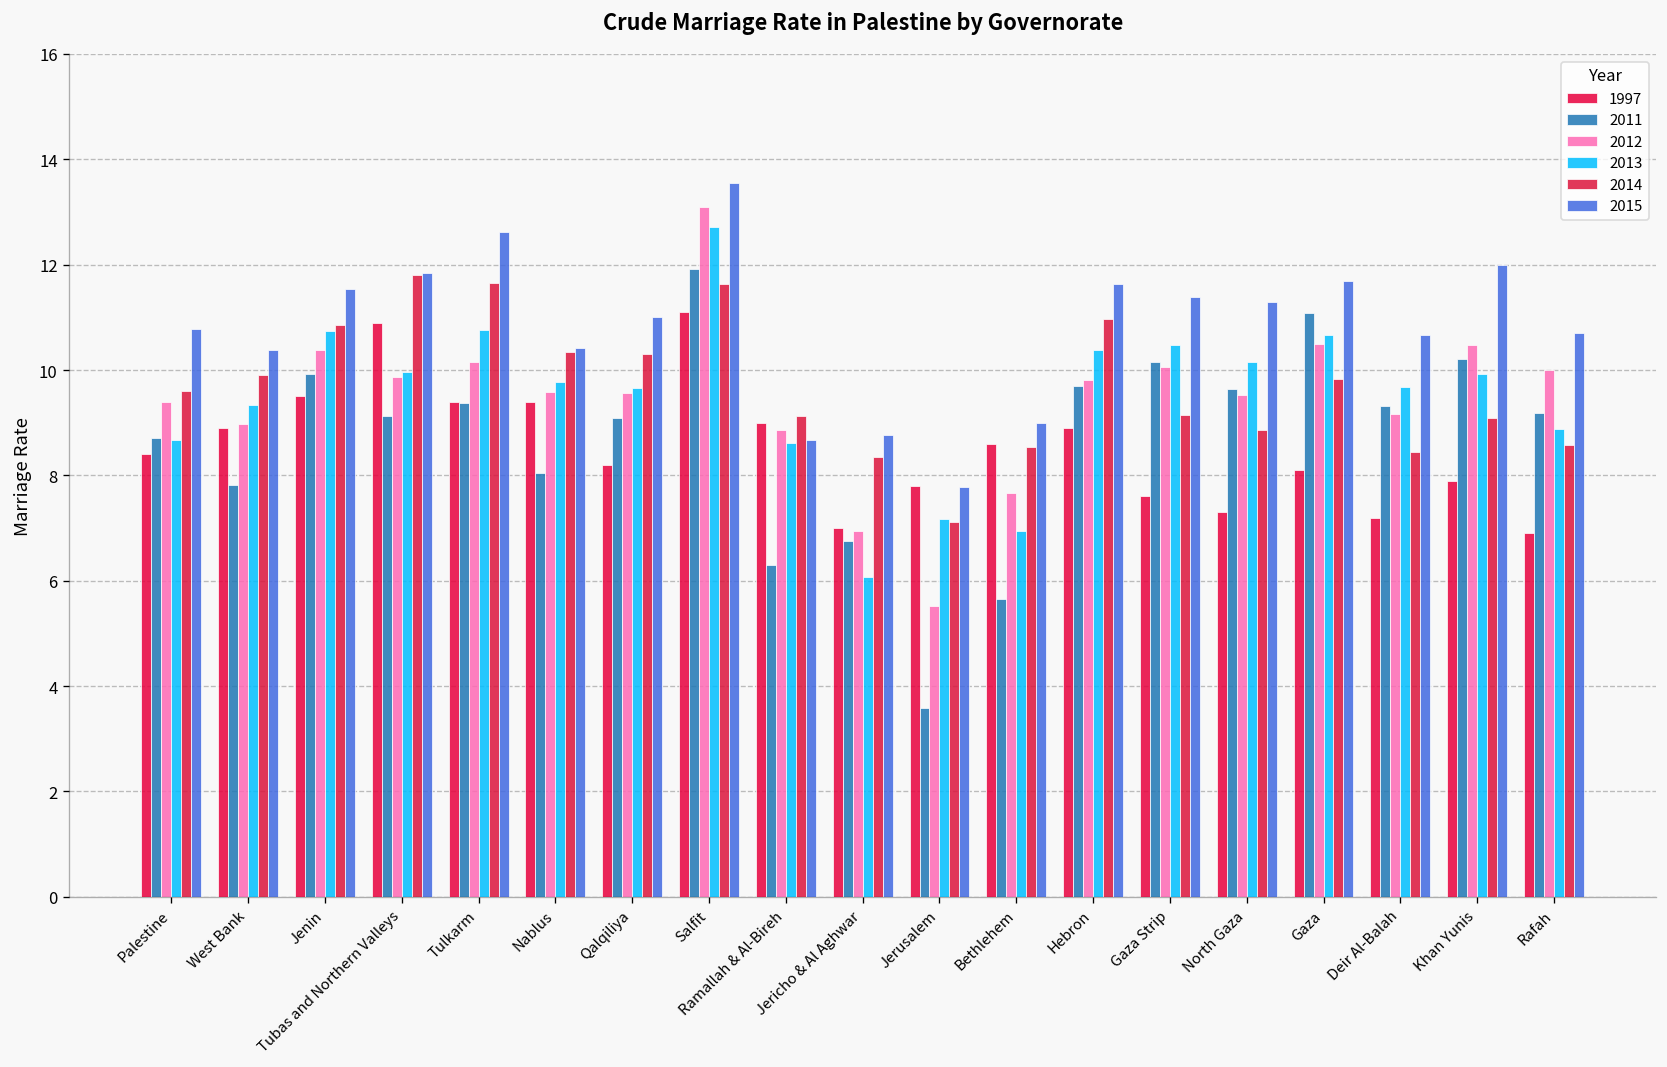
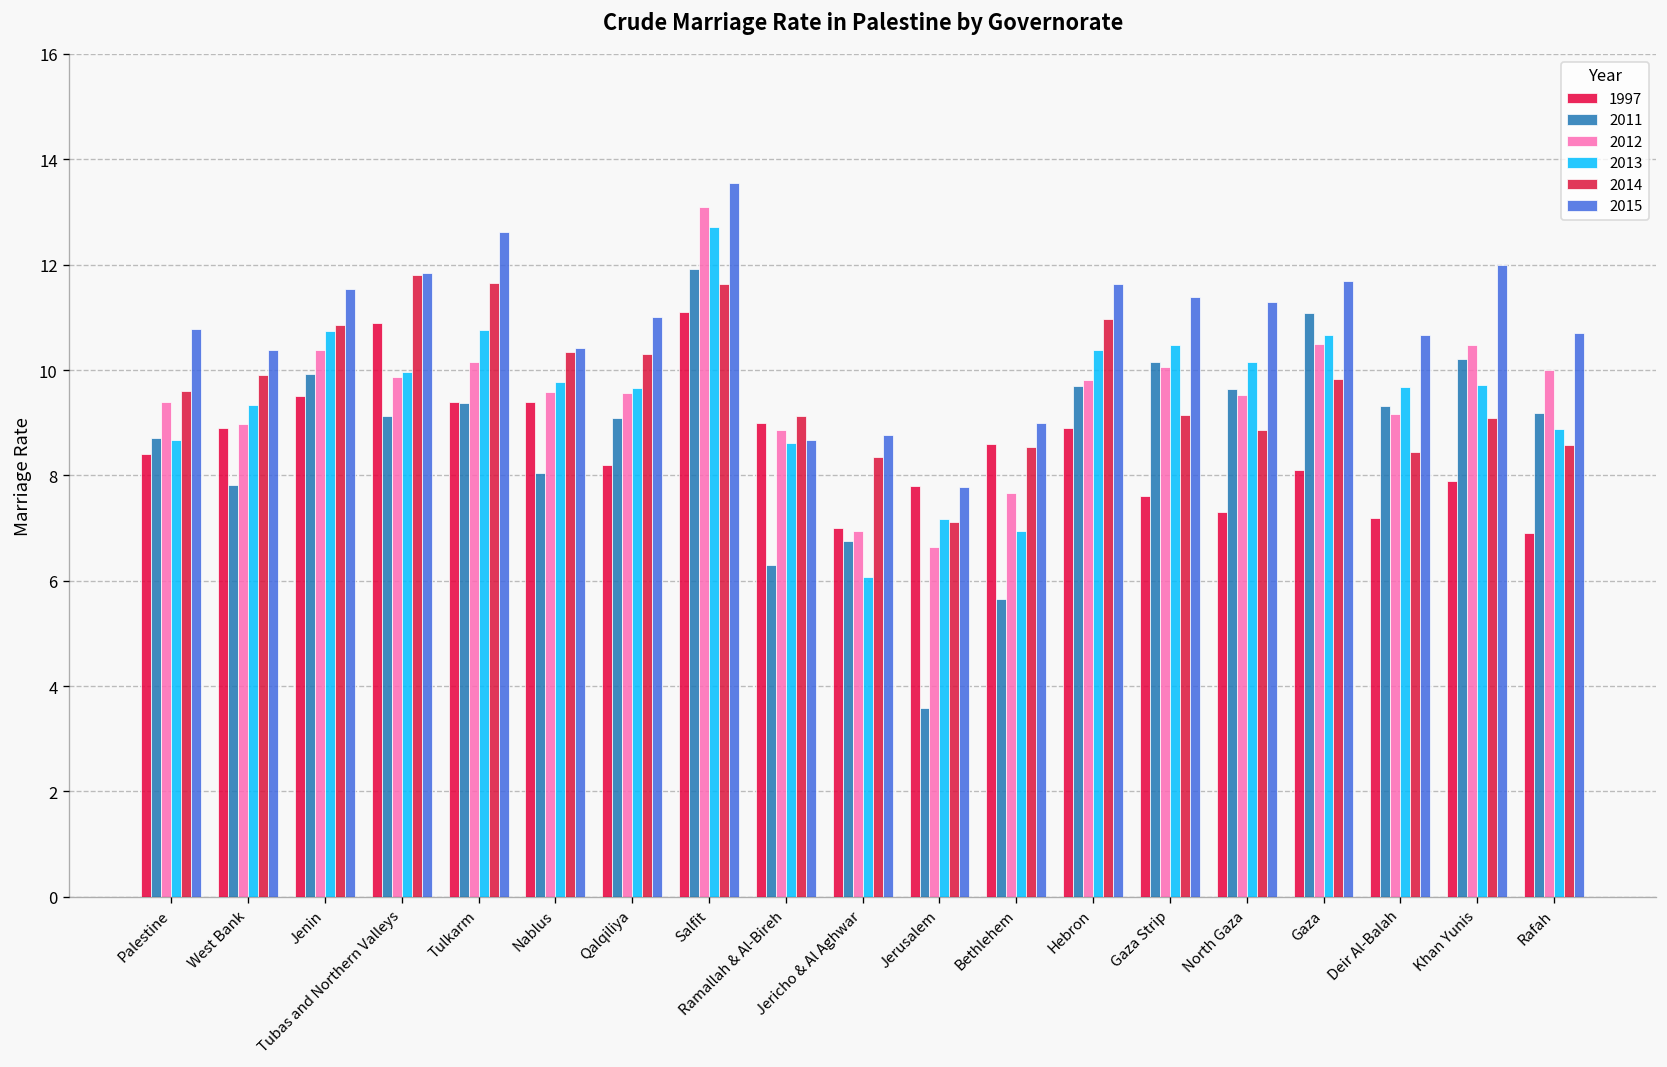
2012, Jerusalem: 5.5 -> 6.7
2013, Khan Yunis: 9.9 -> 9.7
